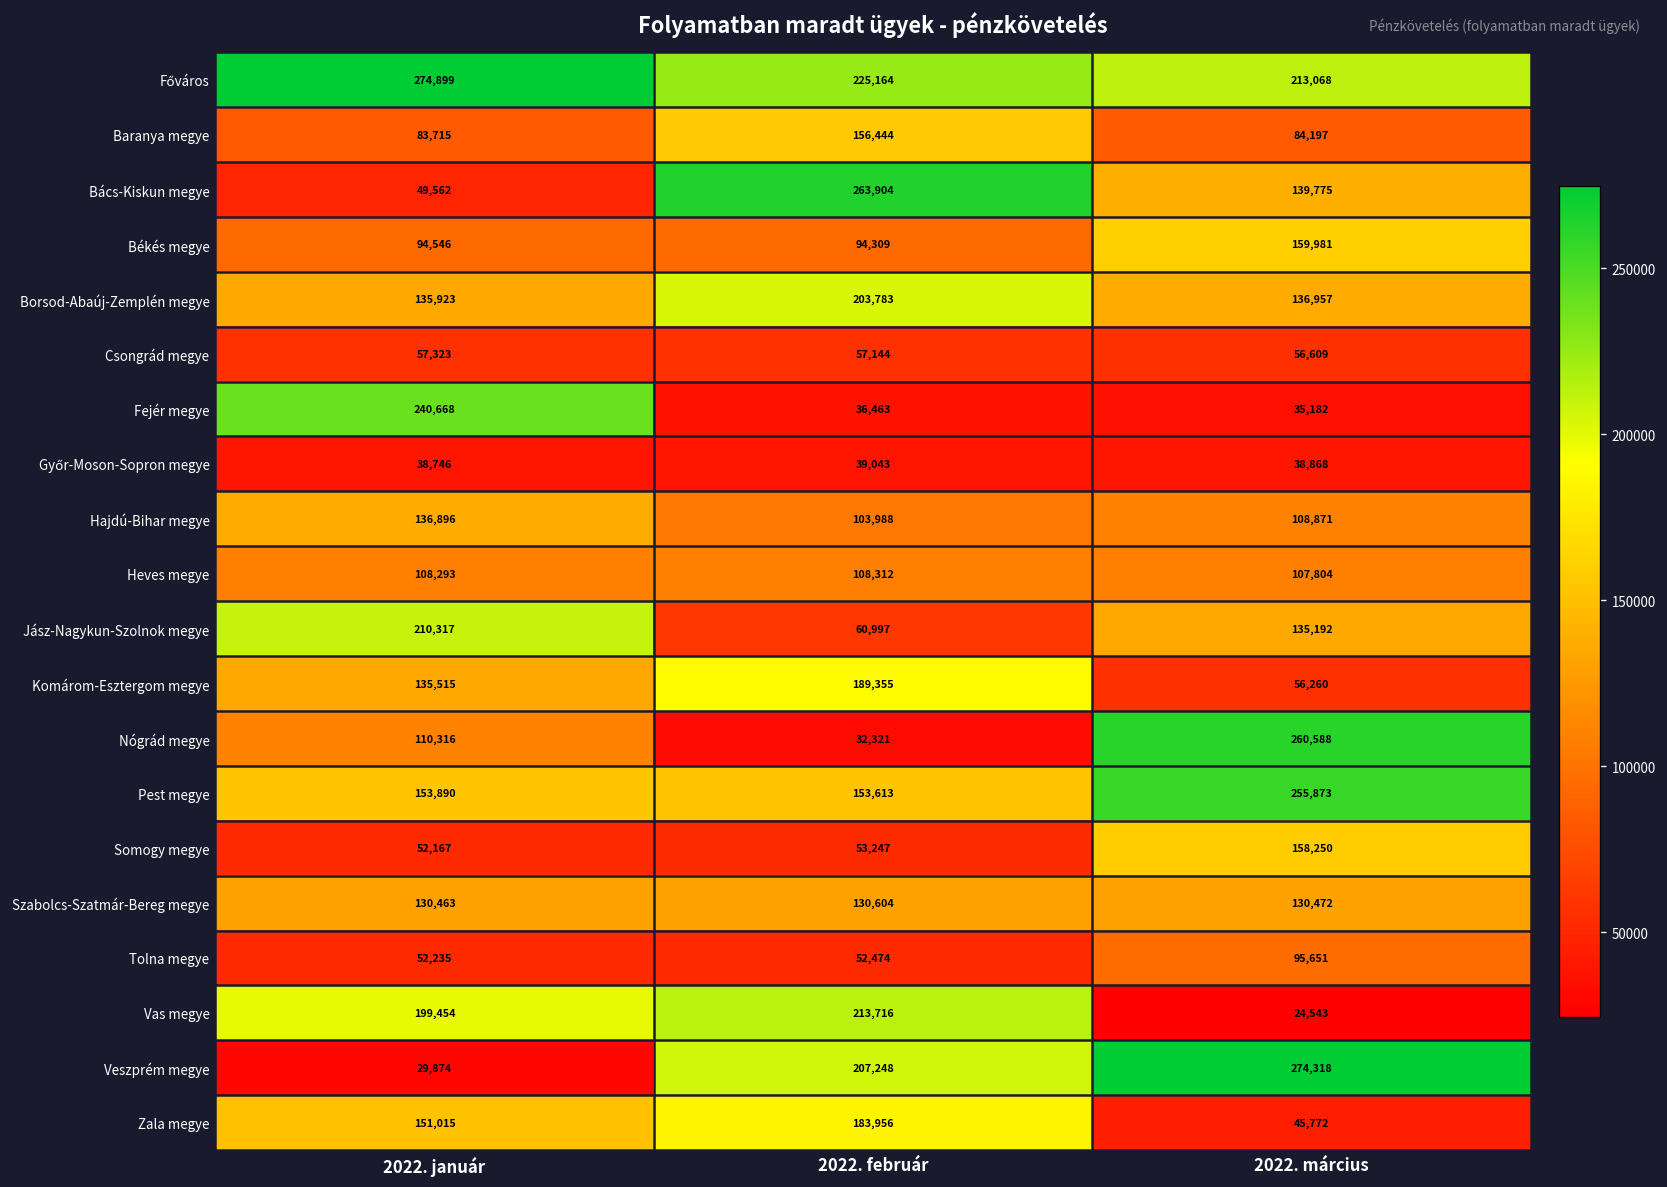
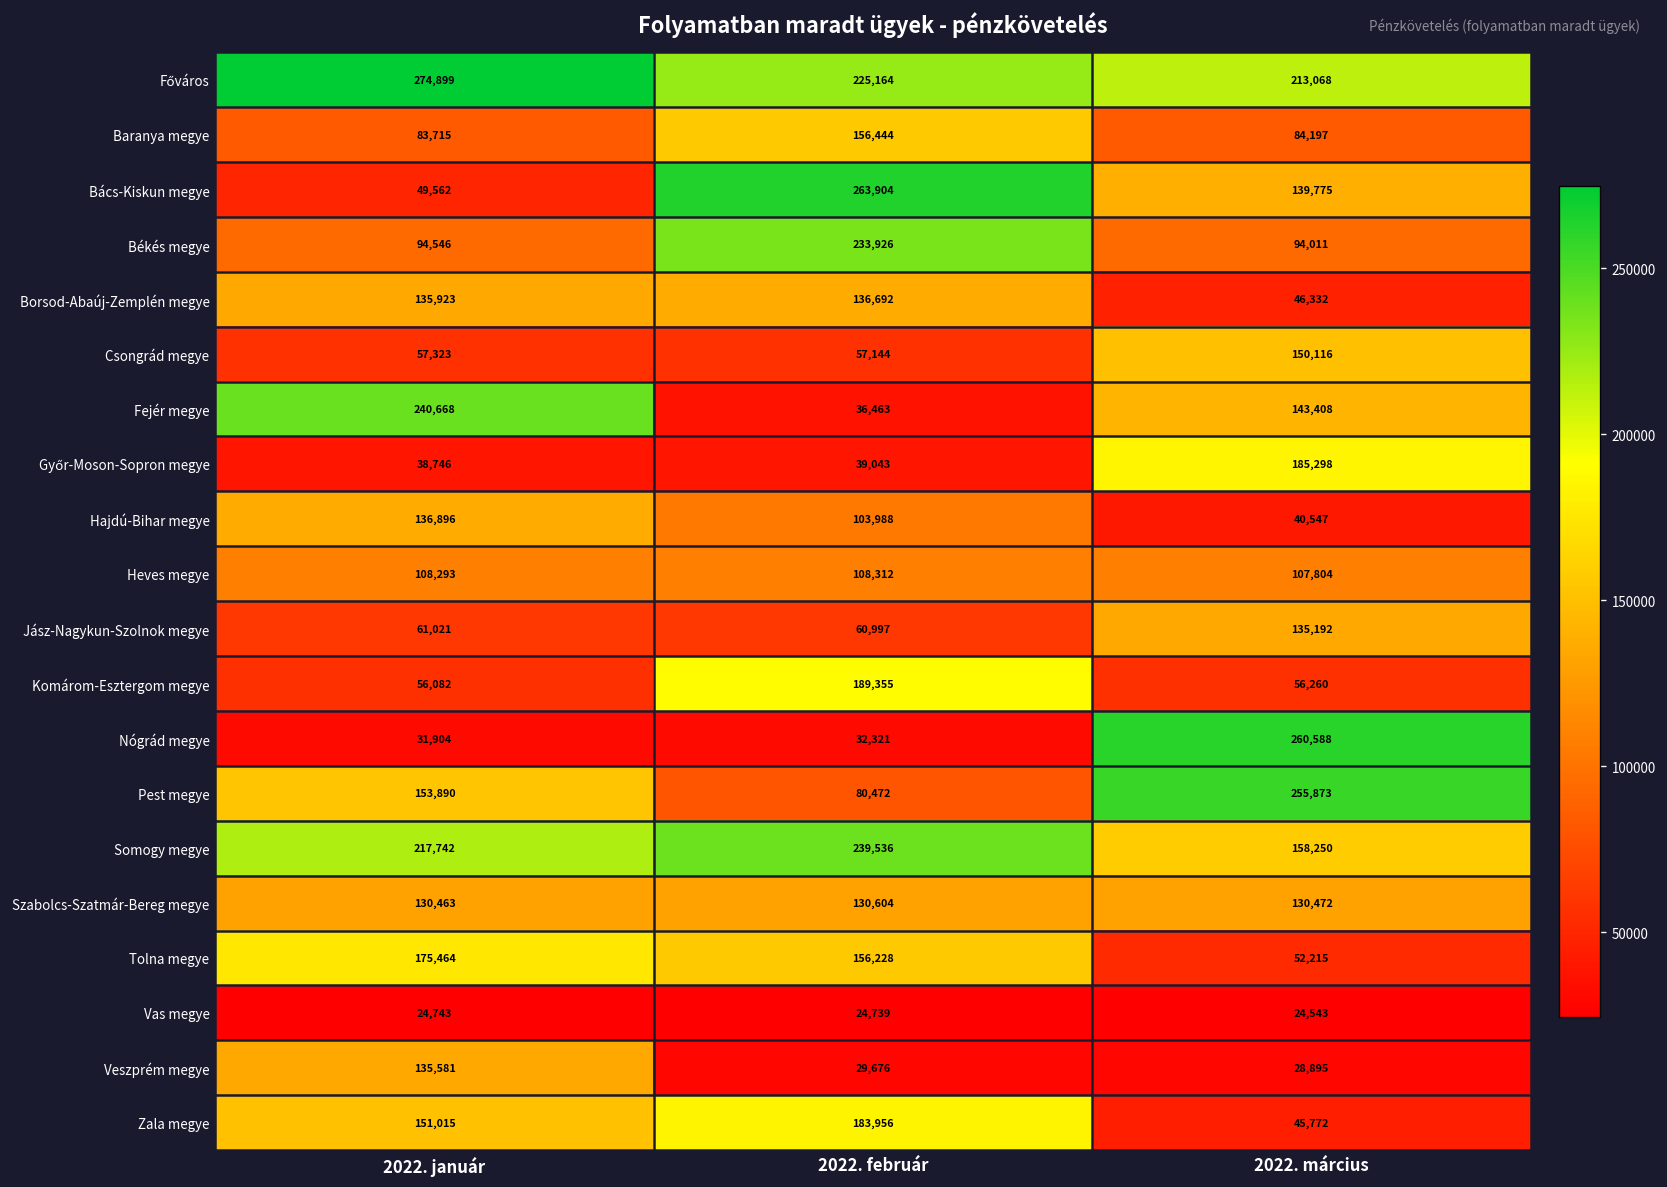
Békés megye, 2022. február: 94,309 -> 233,926
Békés megye, 2022. március: 159,981 -> 94,011
Borsod-Abaúj-Zemplén megye, 2022. február: 203,783 -> 136,692
Borsod-Abaúj-Zemplén megye, 2022. március: 136,957 -> 46,332
Csongrád megye, 2022. március: 56,609 -> 150,116
Fejér megye, 2022. március: 35,182 -> 143,408
Győr-Moson-Sopron megye, 2022. március: 38,868 -> 185,298
Hajdú-Bihar megye, 2022. március: 108,871 -> 40,547
Jász-Nagykun-Szolnok megye, 2022. január: 210,317 -> 61,021
Komárom-Esztergom megye, 2022. január: 135,515 -> 56,082
Nógrád megye, 2022. január: 110,316 -> 31,904
Pest megye, 2022. február: 153,613 -> 80,472
Somogy megye, 2022. január: 52,167 -> 217,742
Somogy megye, 2022. február: 53,247 -> 239,536
Tolna megye, 2022. január: 52,235 -> 175,464
Tolna megye, 2022. február: 52,474 -> 156,228
Tolna megye, 2022. március: 95,651 -> 52,215
Vas megye, 2022. január: 199,454 -> 24,743
Vas megye, 2022. február: 213,716 -> 24,739
Veszprém megye, 2022. január: 29,874 -> 135,581
Veszprém megye, 2022. február: 207,248 -> 29,676
Veszprém megye, 2022. március: 274,318 -> 28,895
